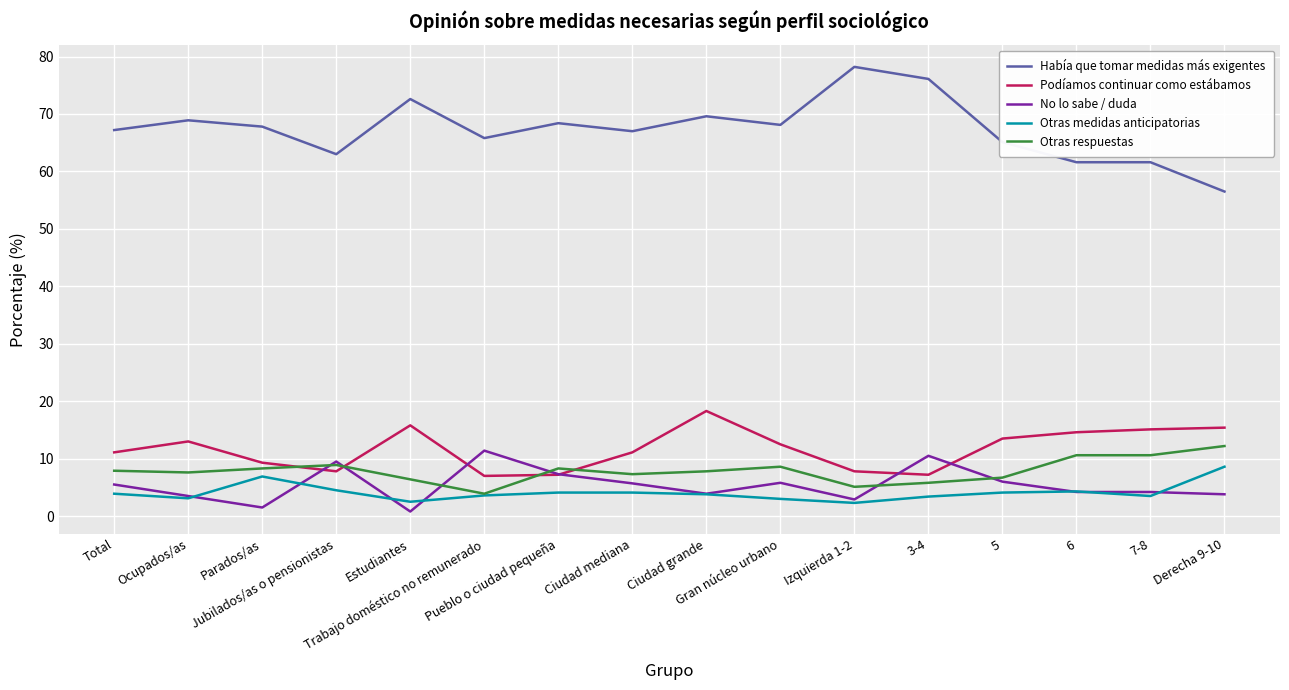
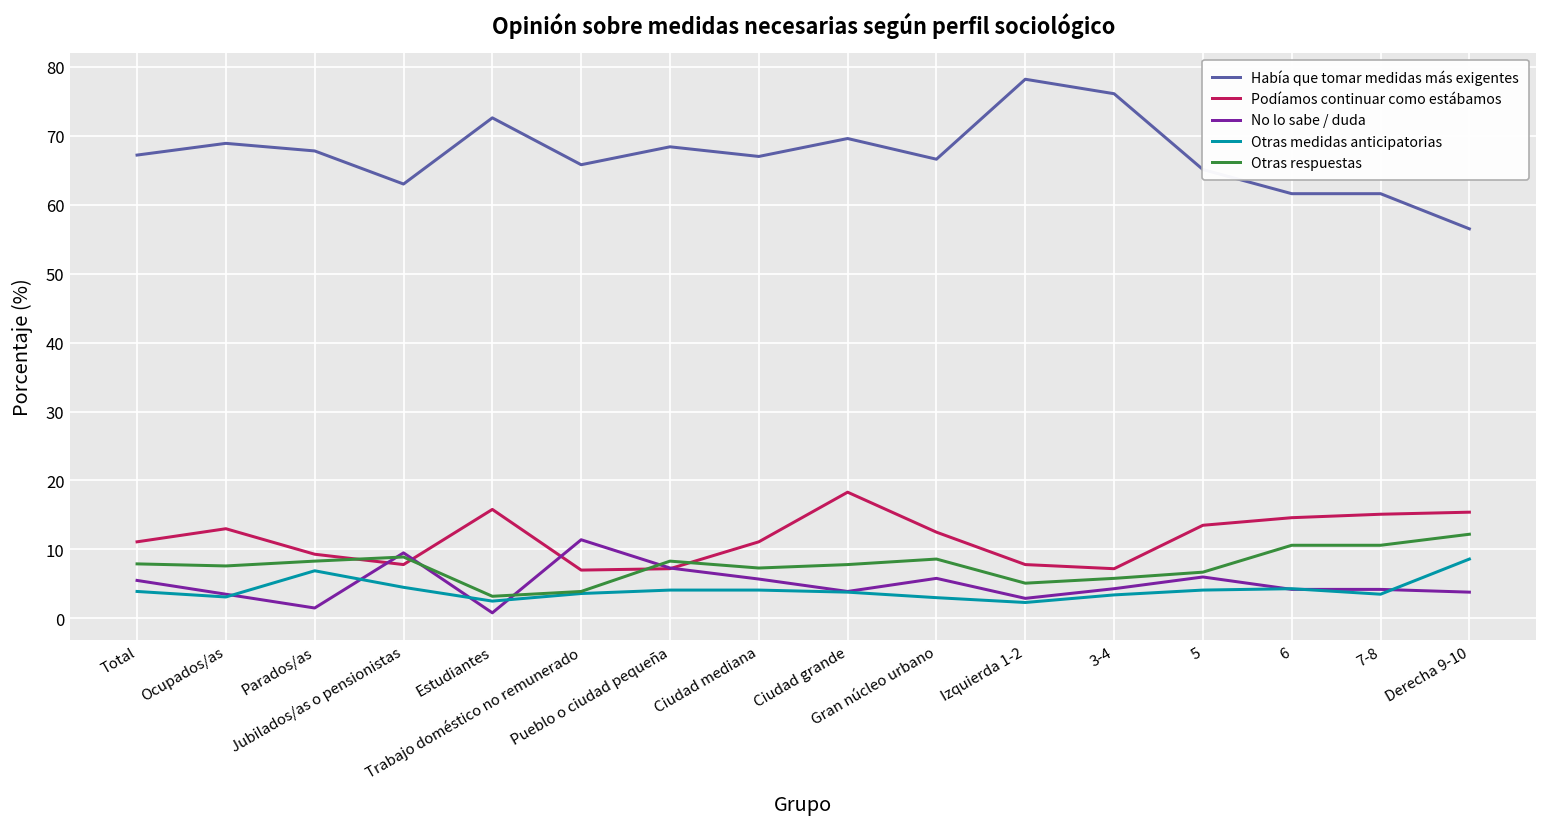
Otras respuestas, Estudiantes: 6 -> 3
Había que tomar medidas más exigentes, Gran núcleo urbano: 68 -> 67
No lo sabe / duda, 3-4: 11 -> 4
